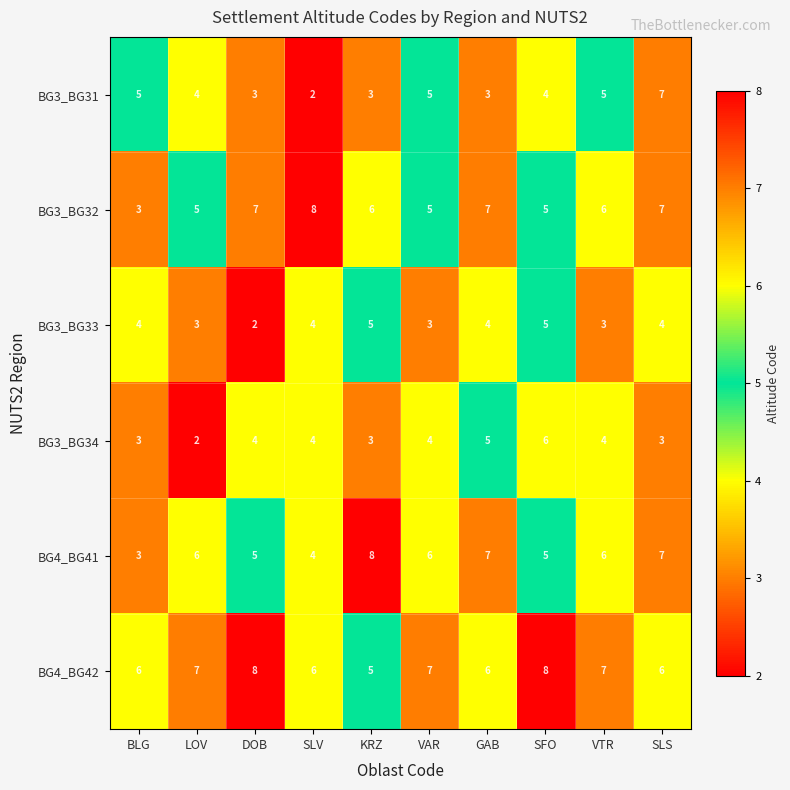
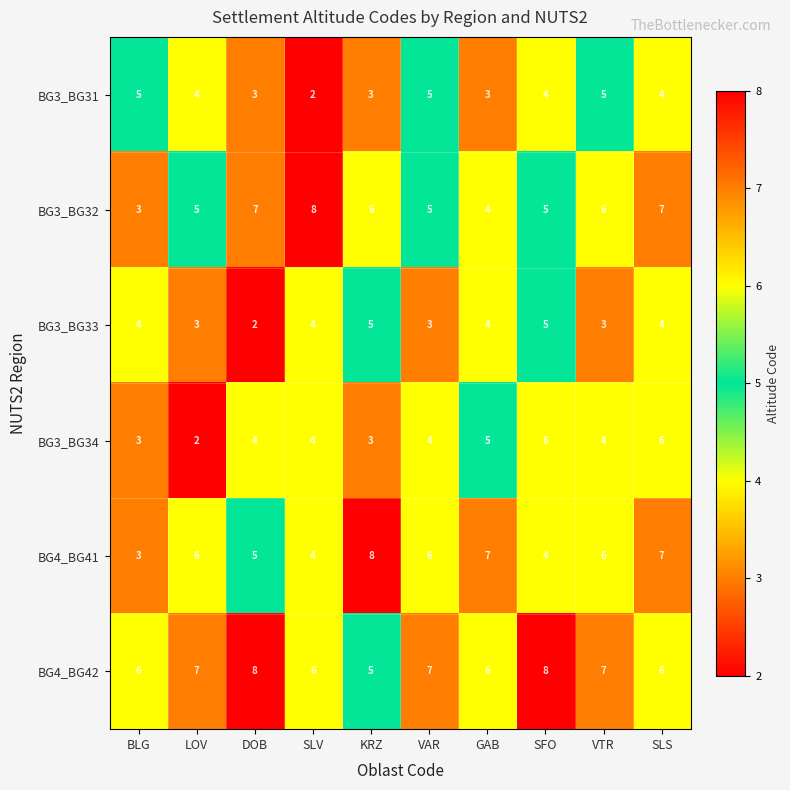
BG3_BG31, SLS: 7 -> 4
BG3_BG32, GAB: 7 -> 4
BG3_BG34, SLS: 3 -> 6
BG4_BG41, SFO: 5 -> 4
